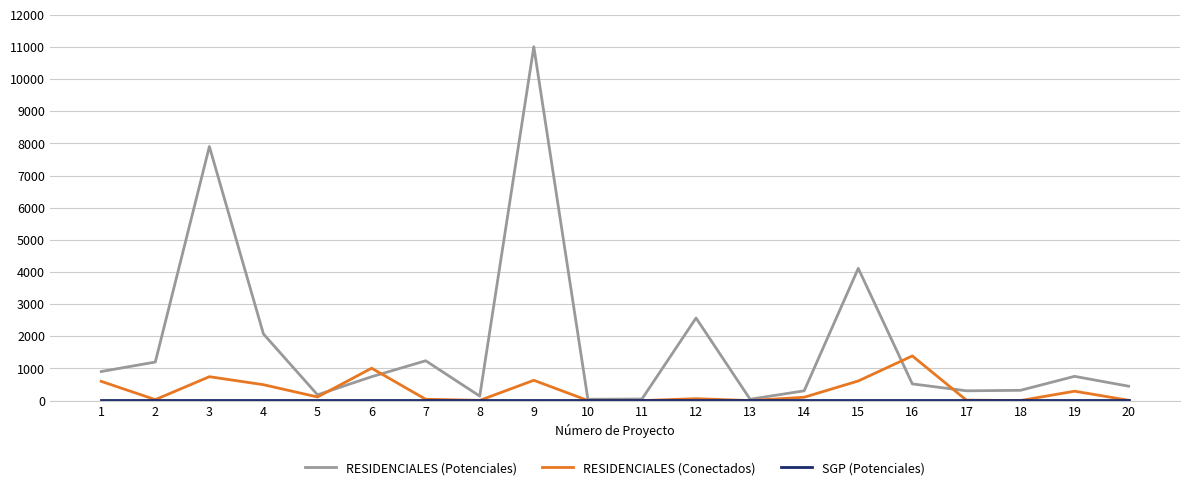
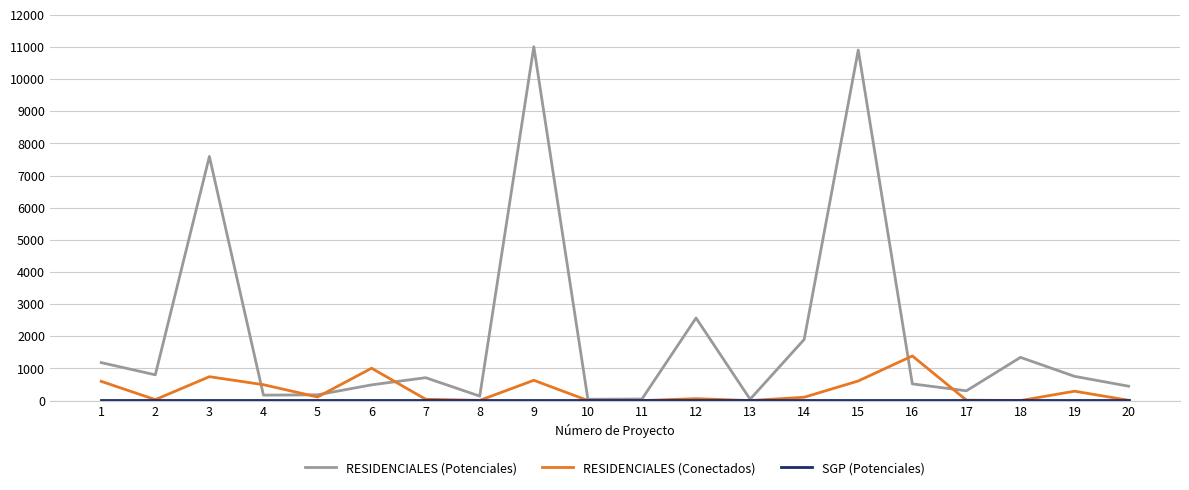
RESIDENCIALES (Potenciales), 1: 900 -> 1200
RESIDENCIALES (Potenciales), 2: 1200 -> 800
RESIDENCIALES (Potenciales), 3: 7900 -> 7600
RESIDENCIALES (Potenciales), 4: 2100 -> 200
RESIDENCIALES (Potenciales), 6: 700 -> 500
RESIDENCIALES (Potenciales), 7: 1200 -> 700
RESIDENCIALES (Potenciales), 14: 300 -> 1900
RESIDENCIALES (Potenciales), 15: 4100 -> 10900
RESIDENCIALES (Potenciales), 18: 300 -> 1300
